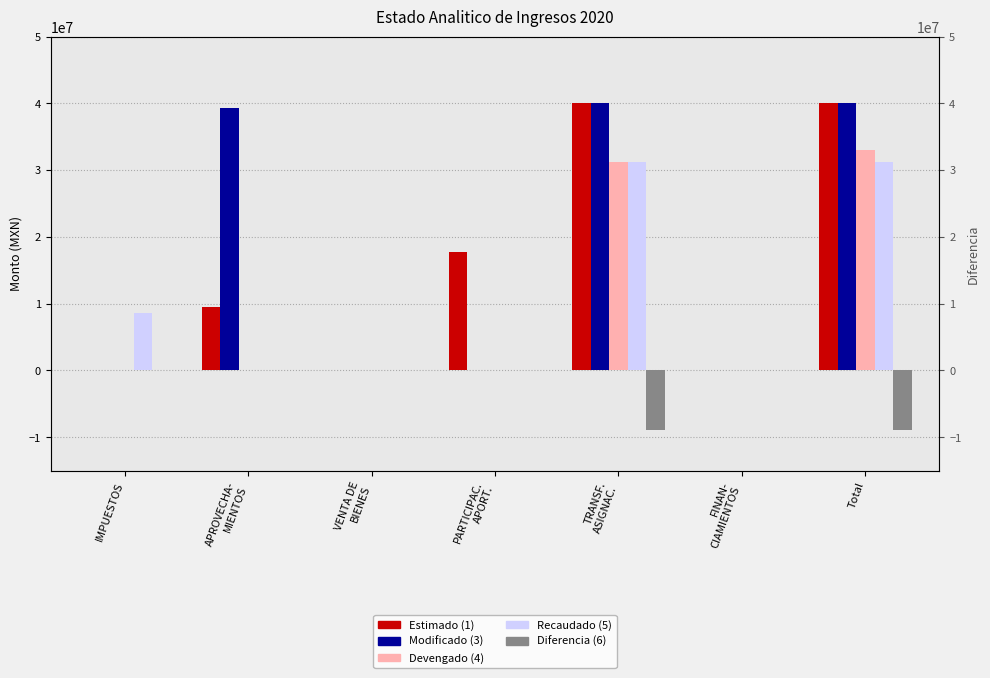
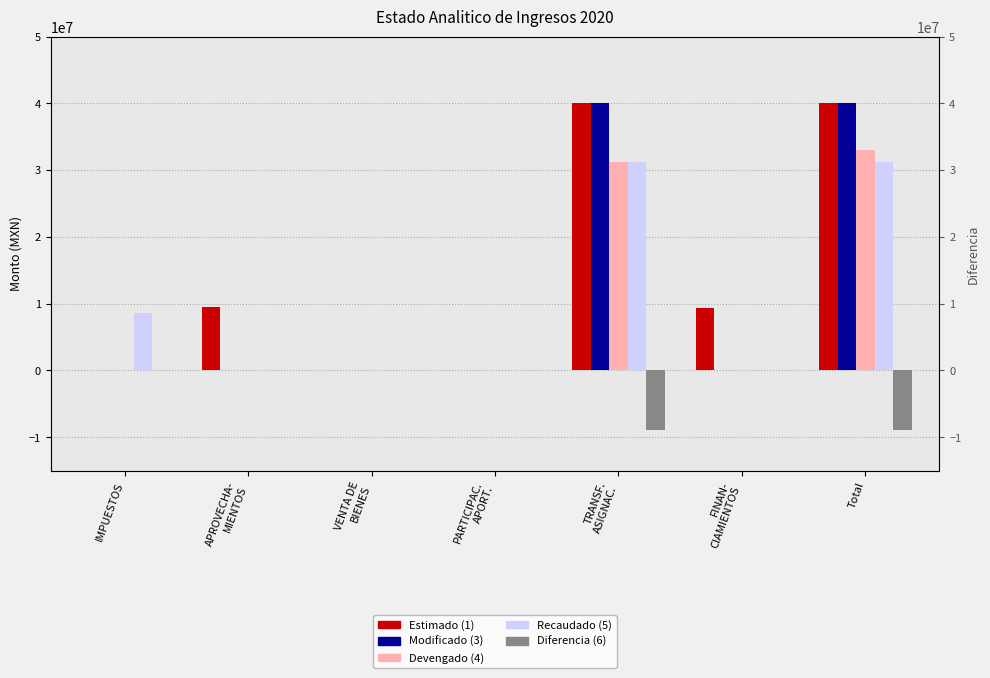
Modificado (3), APROVECHA- MIENTOS: 39000000 -> 0
Estimado (1), PARTICIPAC. APORT.: 18000000 -> 0
Estimado (1), FINAN- CIAMIENTOS: 0 -> 9000000
